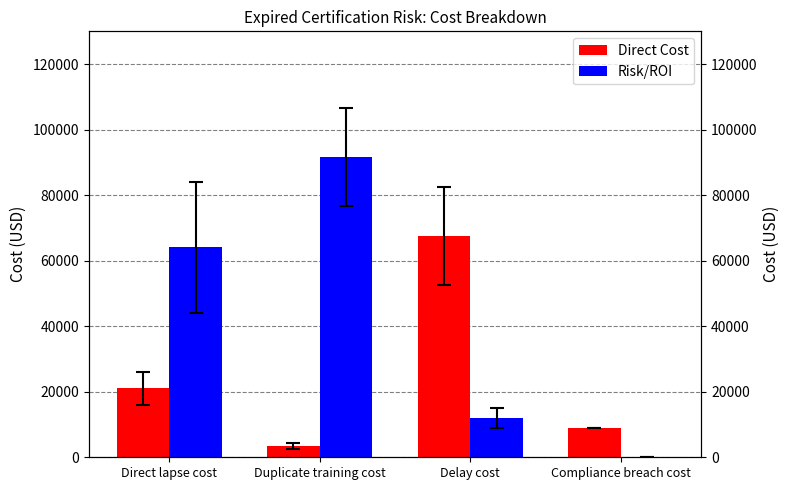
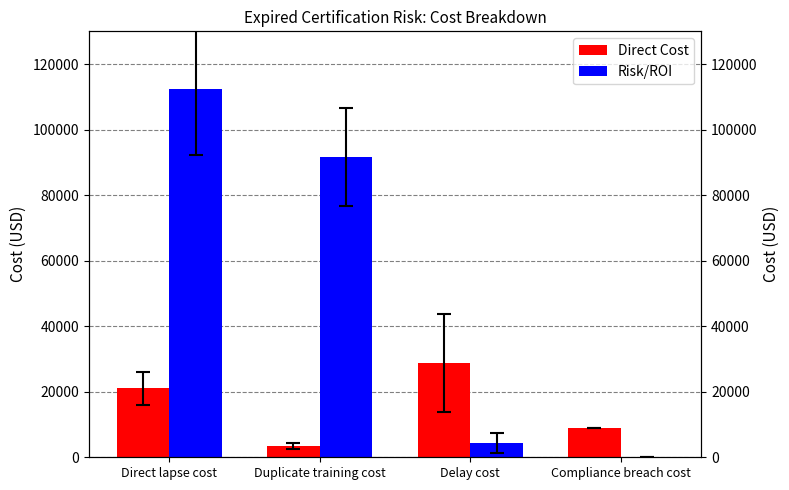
Risk/ROI, Direct lapse cost: 64000 -> 112000
Direct Cost, Delay cost: 68000 -> 29000
Risk/ROI, Delay cost: 12000 -> 4000
